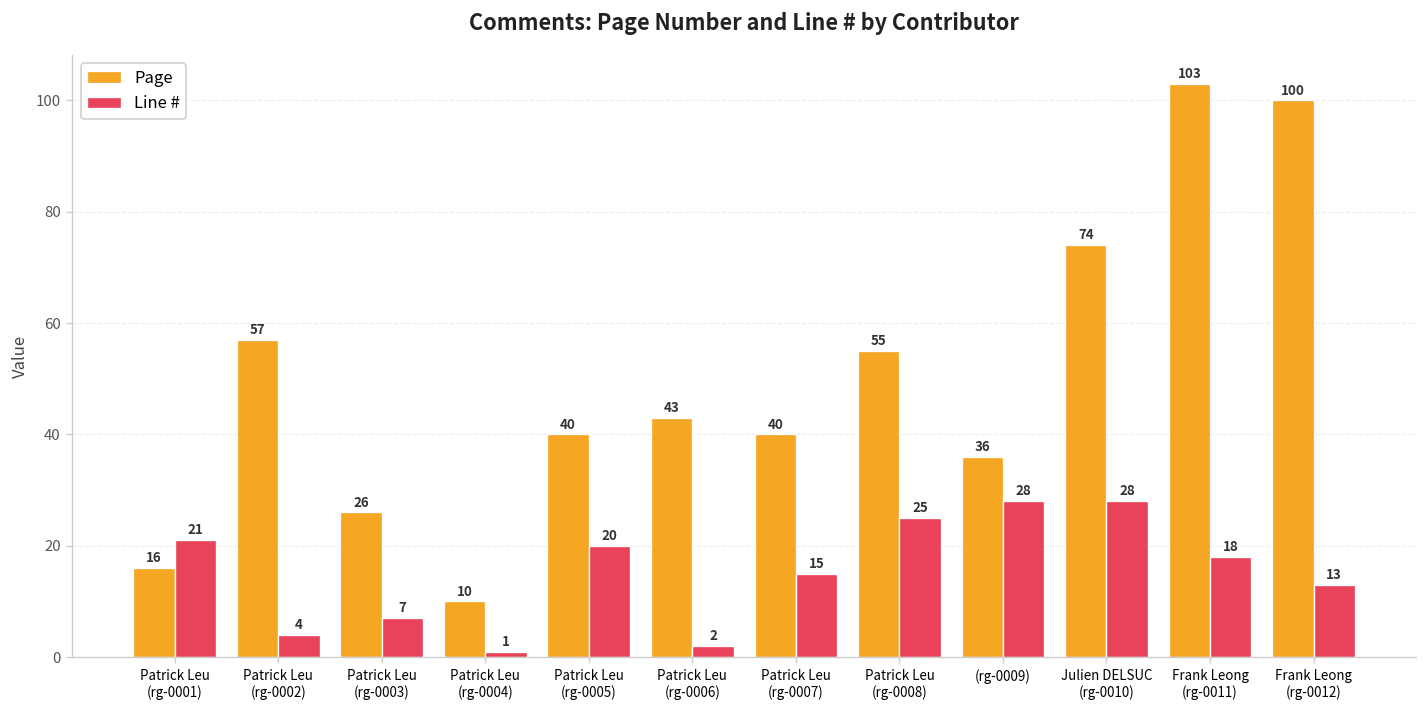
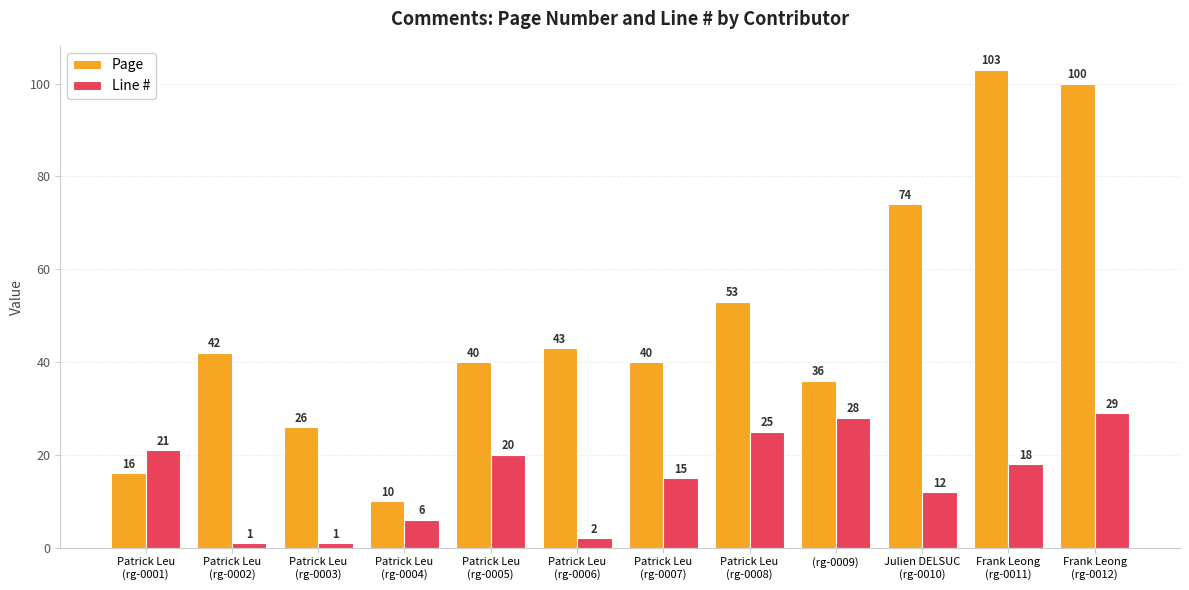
Page, Patrick Leu (rg-0002): 57 -> 42
Line #, Patrick Leu (rg-0002): 4 -> 1
Line #, Patrick Leu (rg-0003): 7 -> 1
Line #, Patrick Leu (rg-0004): 1 -> 6
Page, Patrick Leu (rg-0008): 55 -> 53
Line #, Julien DELSUC (rg-0010): 28 -> 12
Line #, Frank Leong (rg-0012): 13 -> 29
